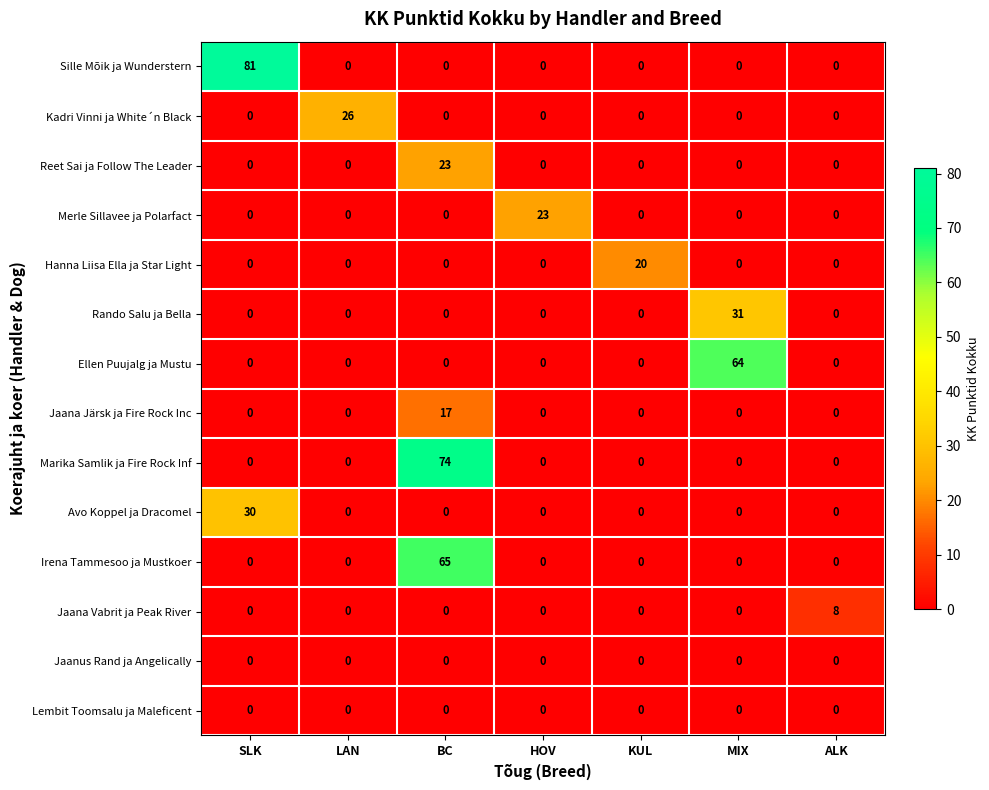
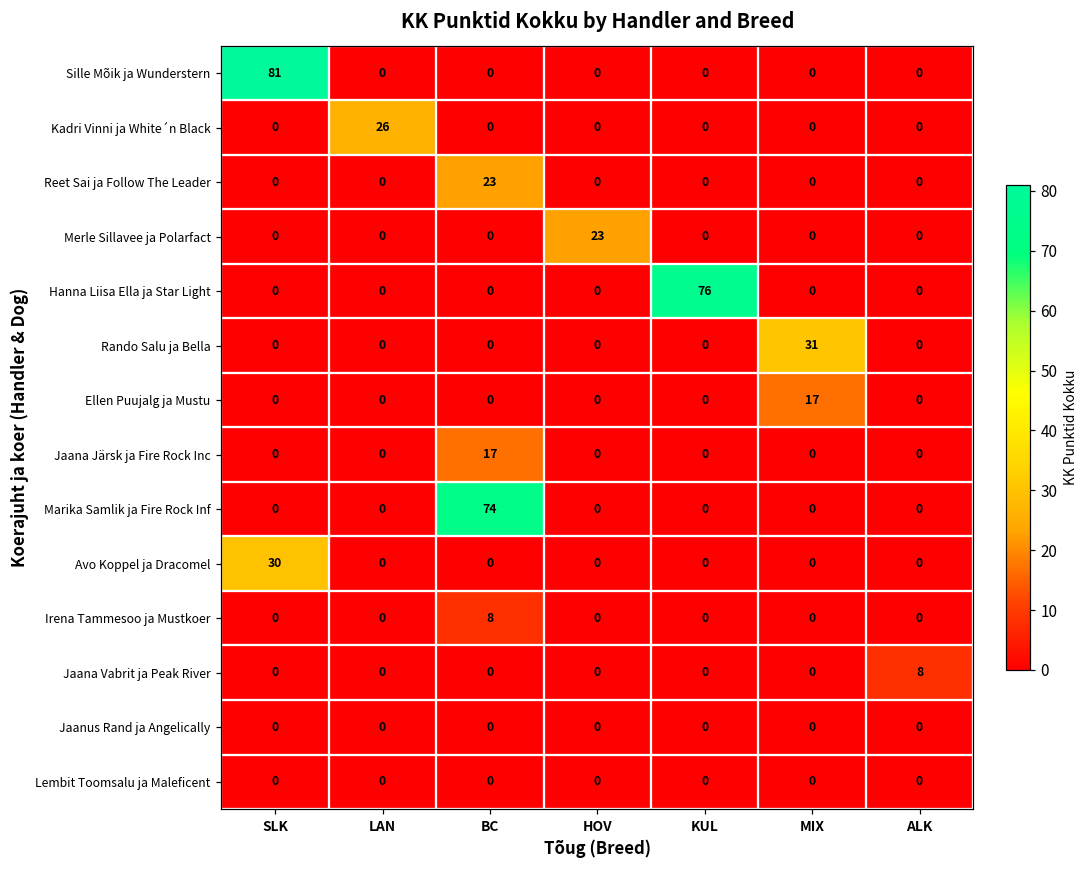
Hanna Liisa Ella ja Star Light, KUL: 20 -> 76
Ellen Puujalg ja Mustu, MIX: 64 -> 17
Irena Tammesoo ja Mustkoer, BC: 65 -> 8
